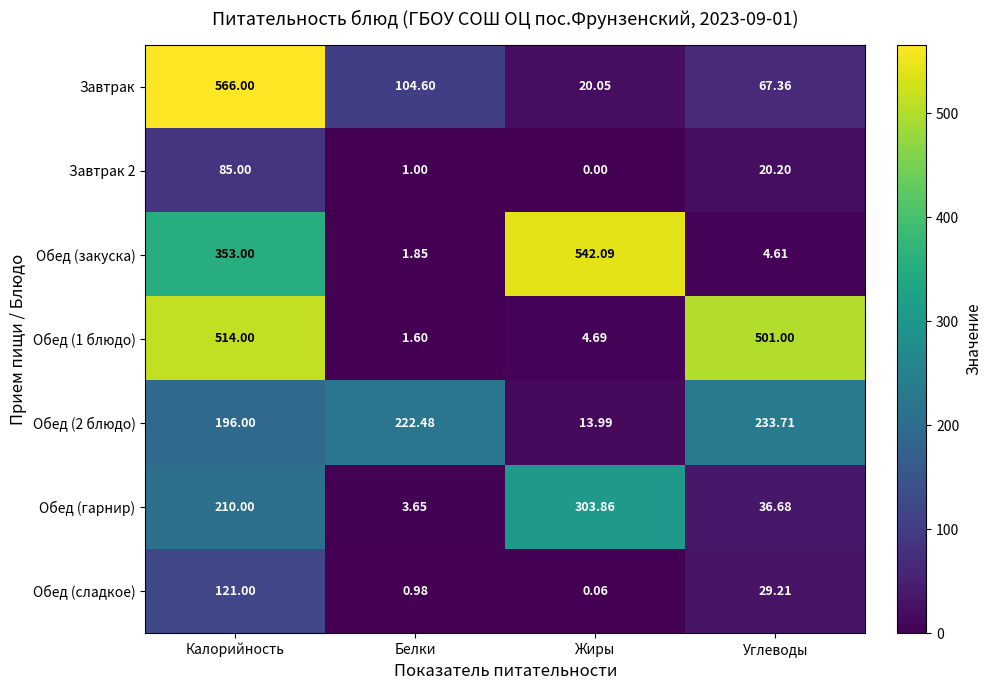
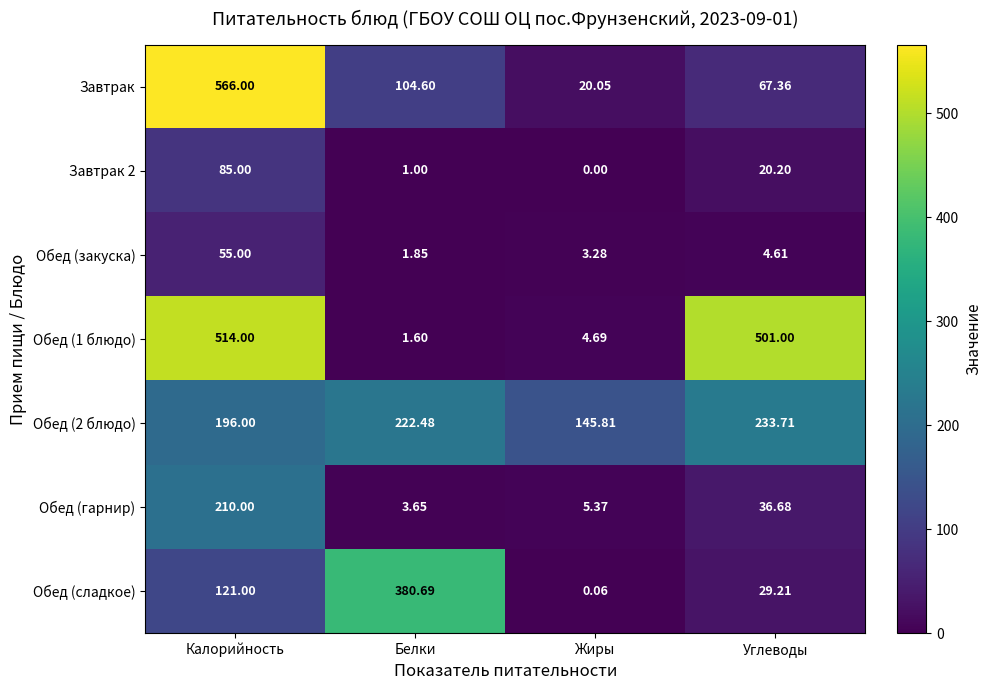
Обед (закуска), Калорийность: 353.00 -> 55.00
Обед (закуска), Жиры: 542.09 -> 3.28
Обед (2 блюдо), Жиры: 13.99 -> 145.81
Обед (гарнир), Жиры: 303.86 -> 5.37
Обед (сладкое), Белки: 0.98 -> 380.69
